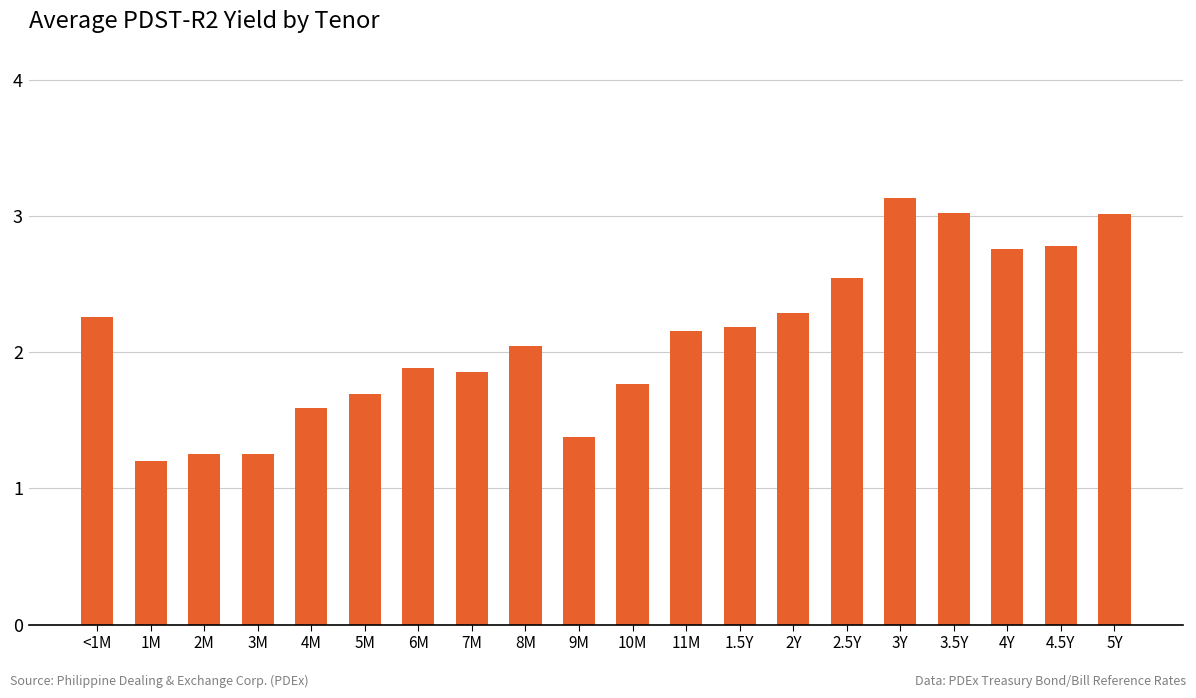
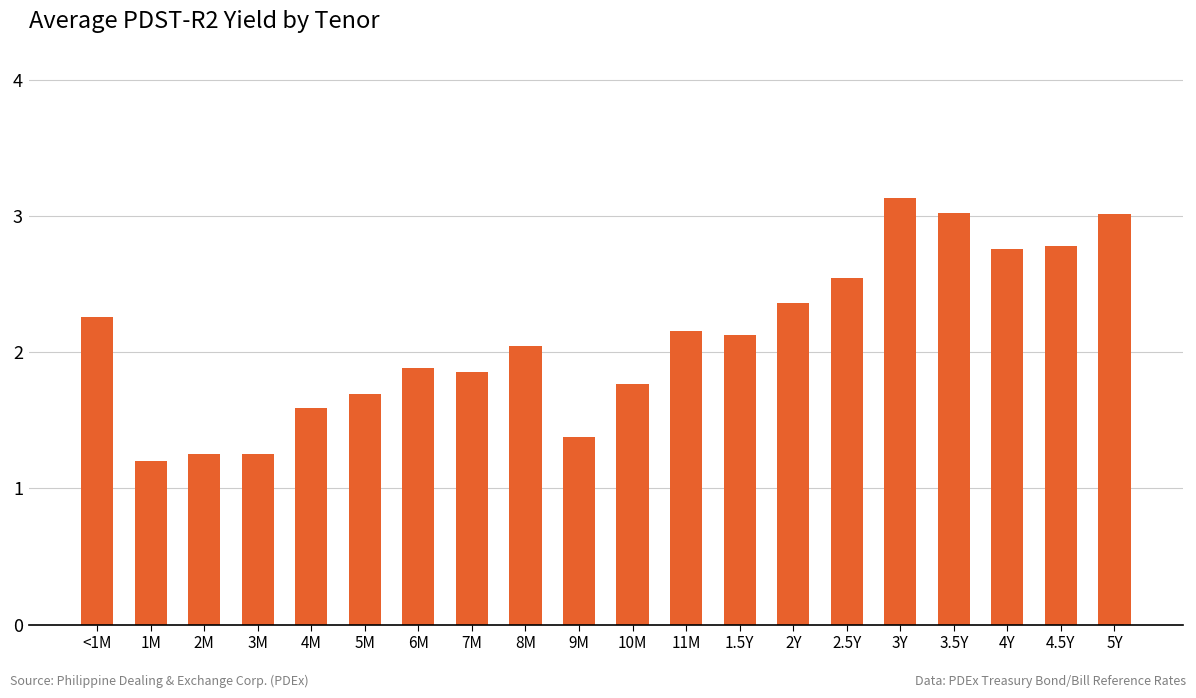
1.5Y: 2.19 -> 2.13
2Y: 2.29 -> 2.37
